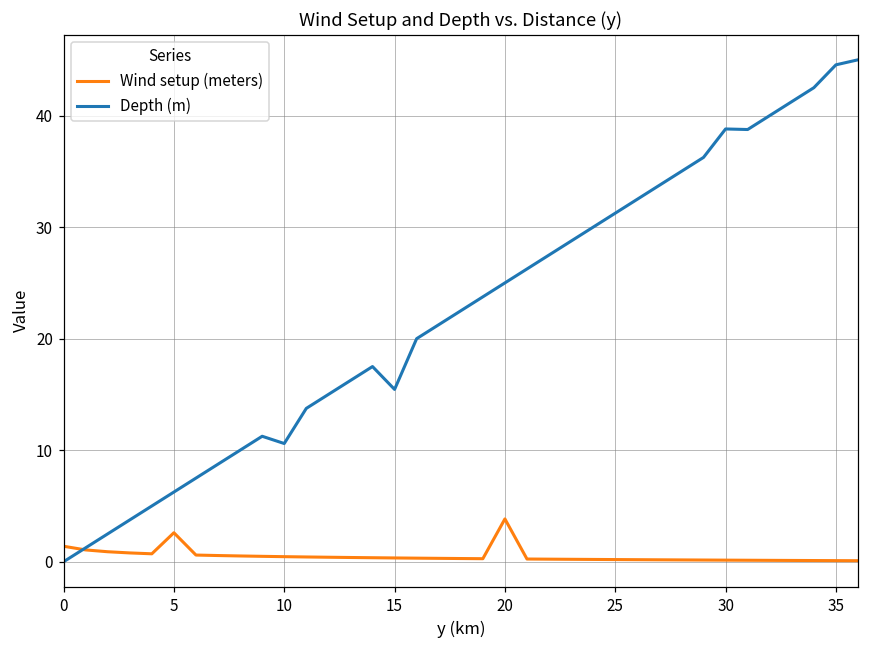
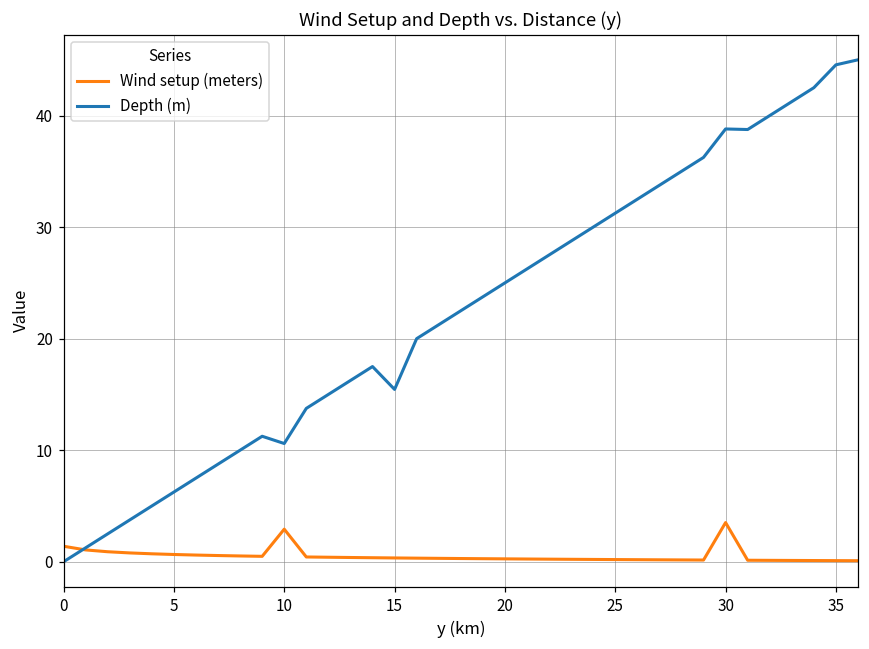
Wind setup (meters), 5: 2.6 -> 0.7
Wind setup (meters), 10: 0.5 -> 2.9
Wind setup (meters), 20: 3.8 -> 0.3
Wind setup (meters), 30: 0.1 -> 3.5
